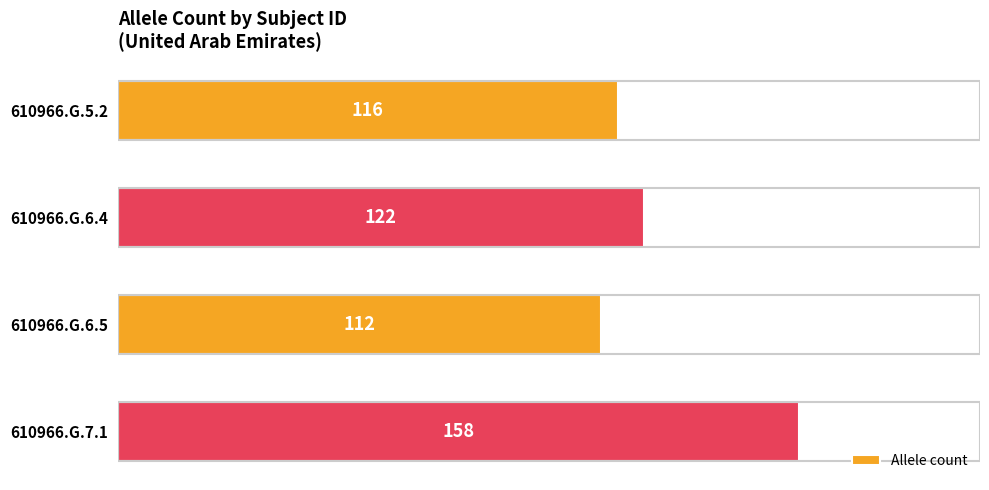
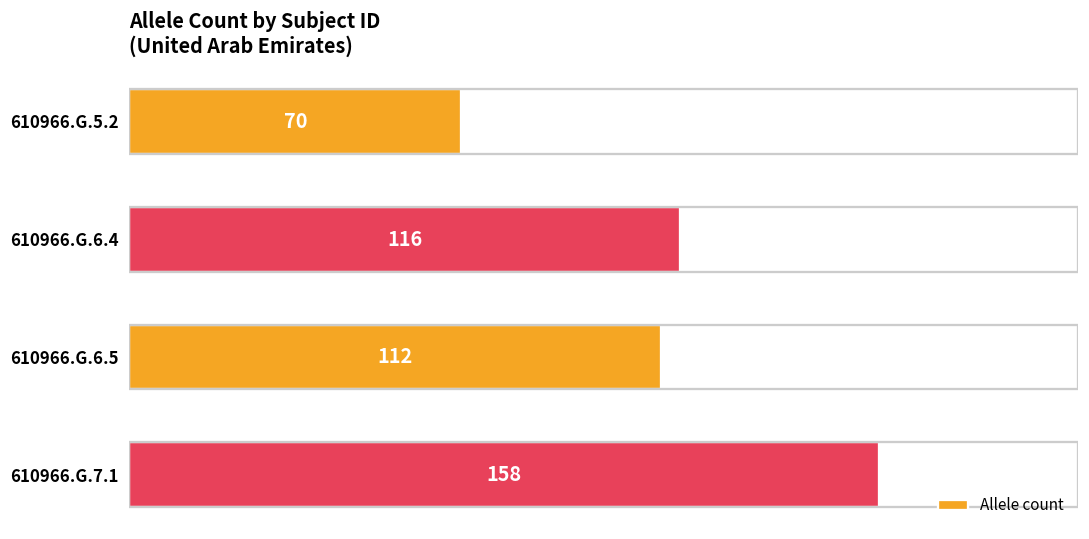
610966.G.5.2: 116 -> 70
610966.G.6.4: 122 -> 116
